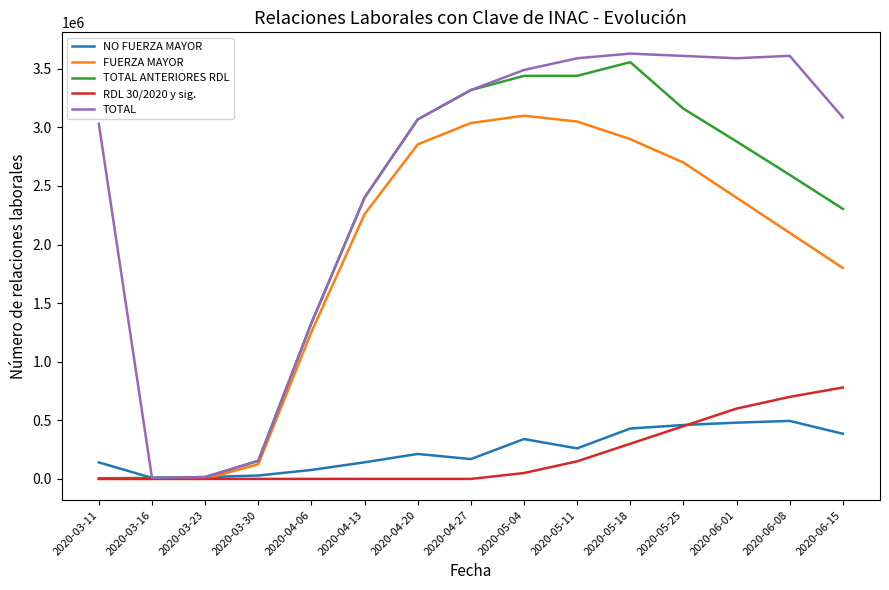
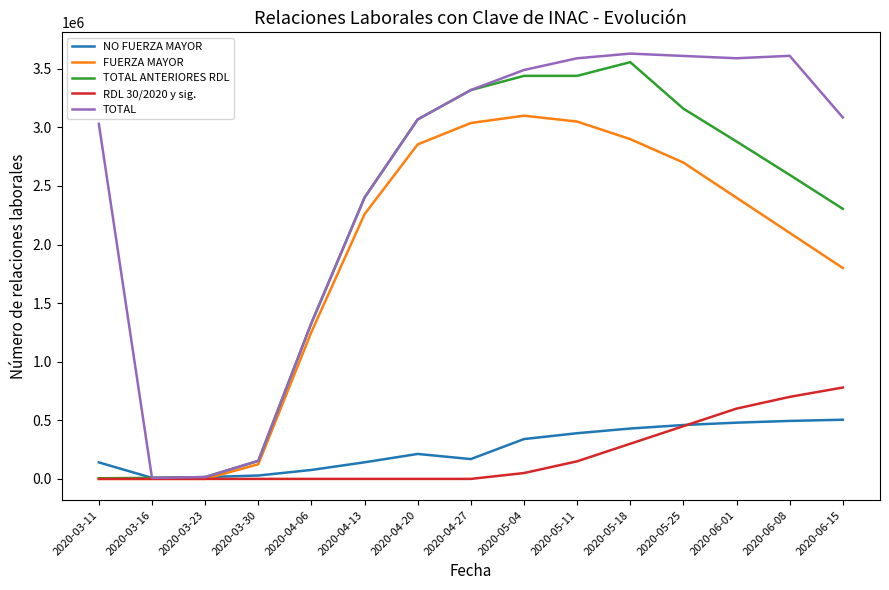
NO FUERZA MAYOR, 2020-05-11: 260000 -> 390000
NO FUERZA MAYOR, 2020-06-15: 390000 -> 510000
